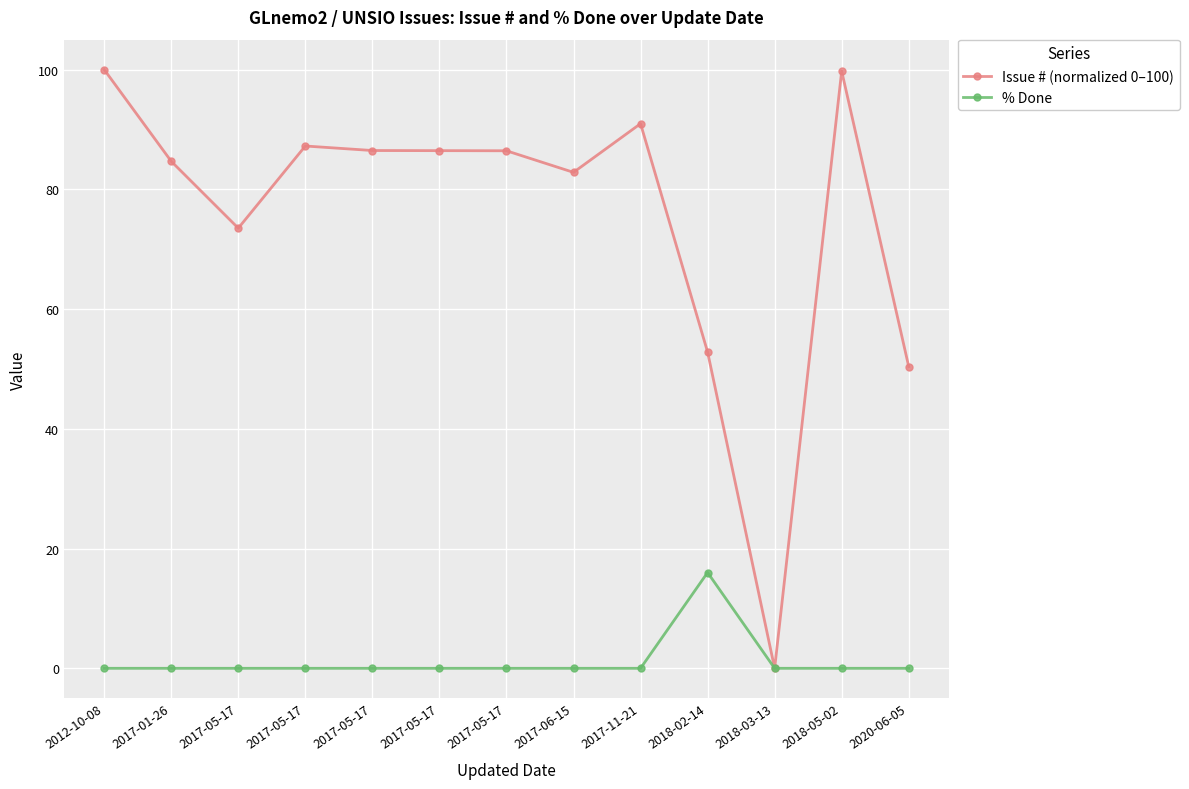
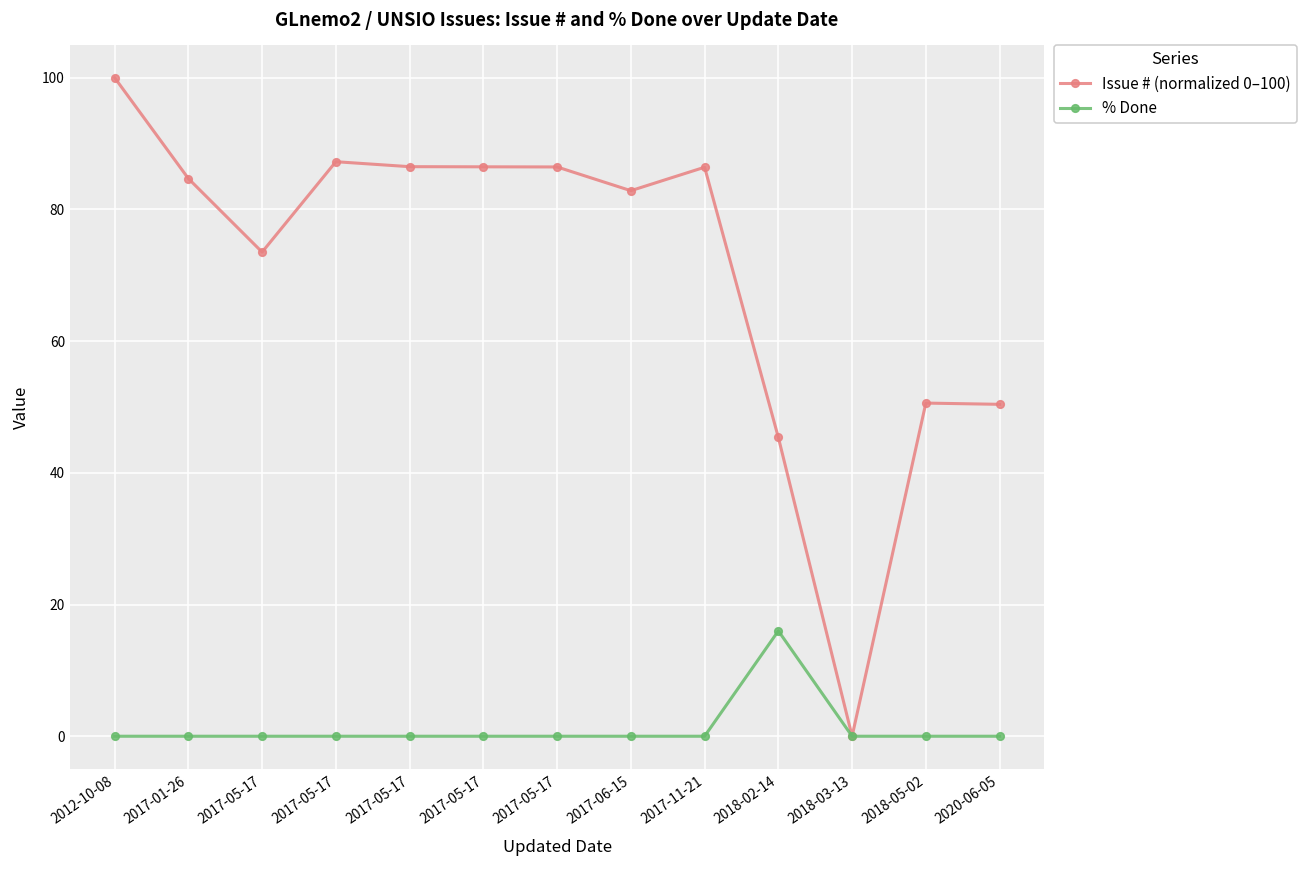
Issue # (normalized 0–100), 2017-11-21: 91 -> 86
Issue # (normalized 0–100), 2018-02-14: 53 -> 45
Issue # (normalized 0–100), 2018-05-02: 100 -> 51
